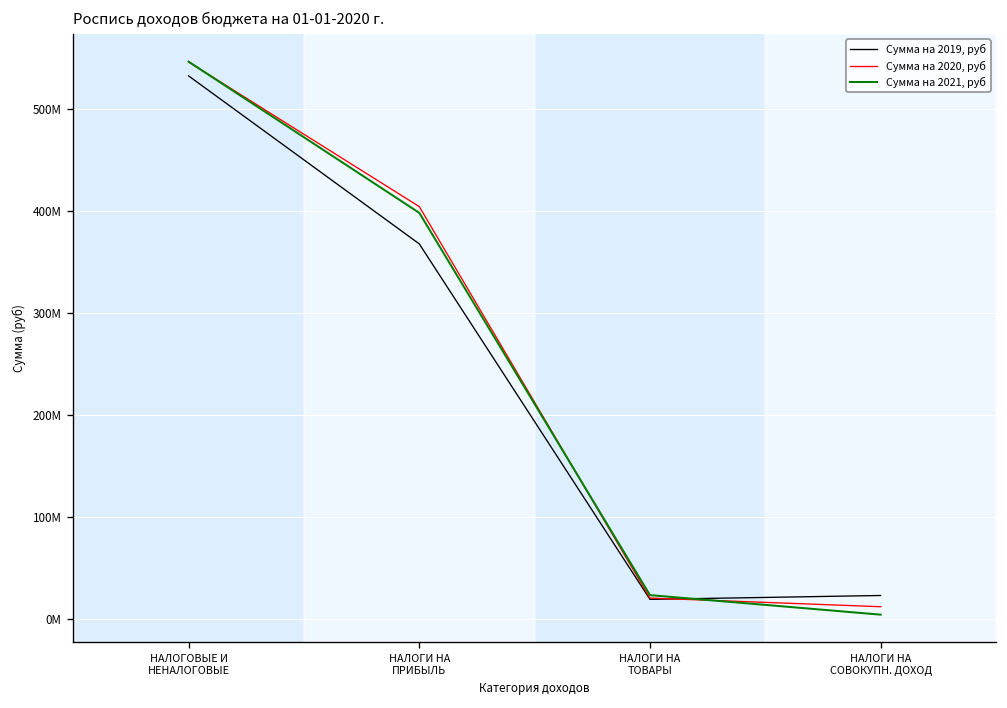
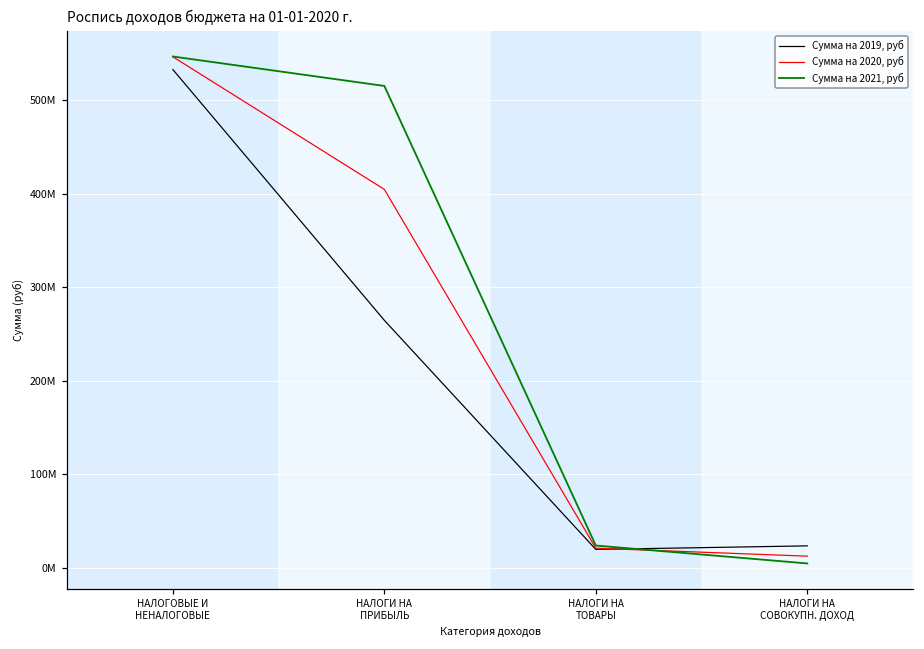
Сумма на 2019, руб, НАЛОГИ НА ПРИБЫЛЬ: 370000000 -> 260000000
Сумма на 2021, руб, НАЛОГИ НА ПРИБЫЛЬ: 400000000 -> 520000000
